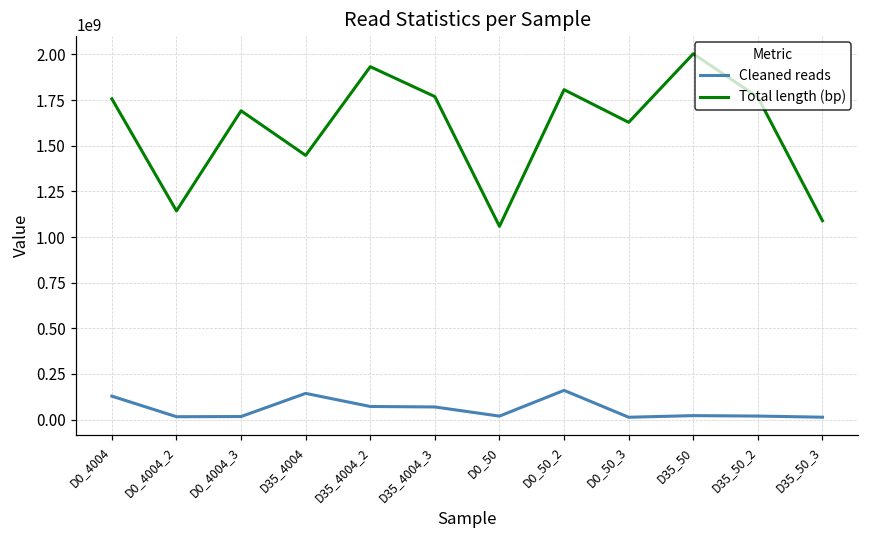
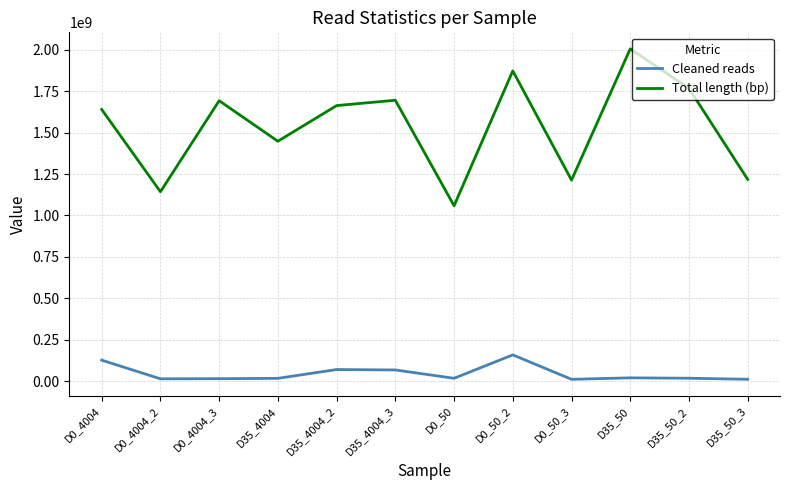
Total length (bp), D0_4004: 1760000000 -> 1640000000
Cleaned reads, D35_4004: 140000000 -> 20000000
Total length (bp), D35_4004_2: 1930000000 -> 1660000000
Total length (bp), D35_4004_3: 1770000000 -> 1690000000
Total length (bp), D0_50_2: 1810000000 -> 1870000000
Total length (bp), D0_50_3: 1630000000 -> 1210000000
Total length (bp), D35_50_3: 1090000000 -> 1220000000
